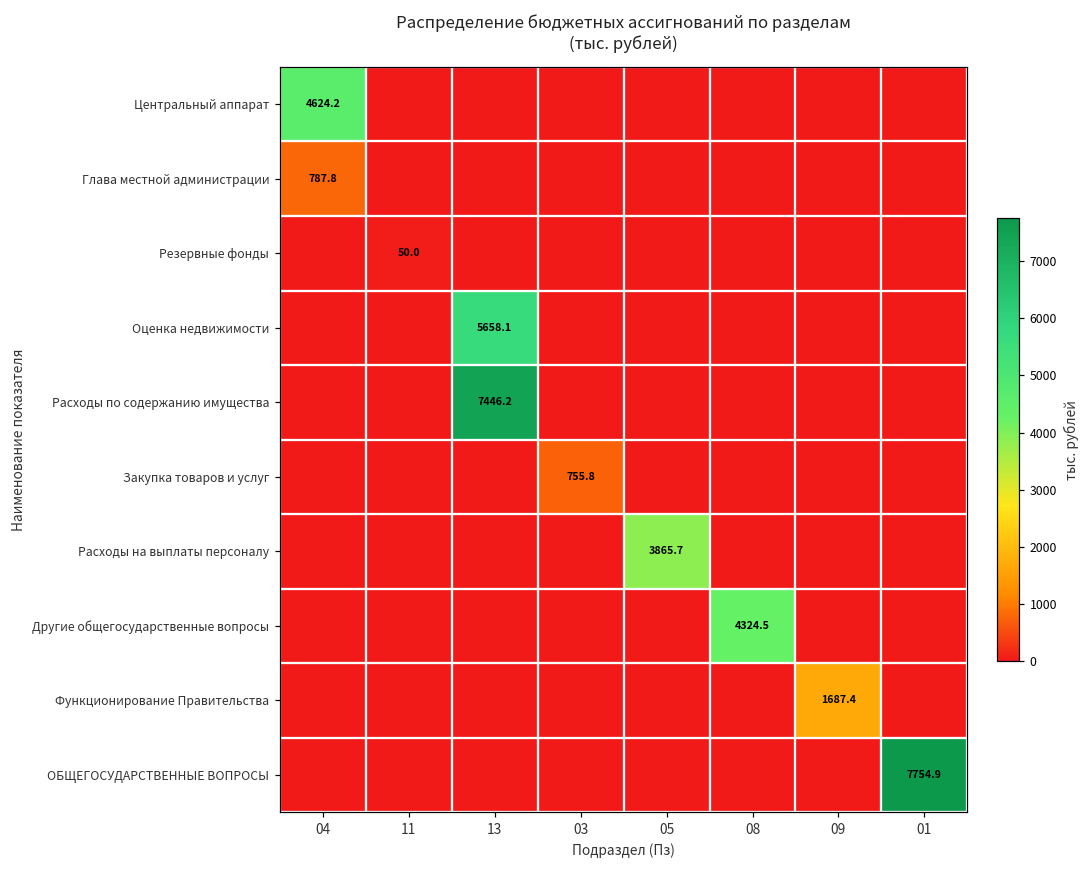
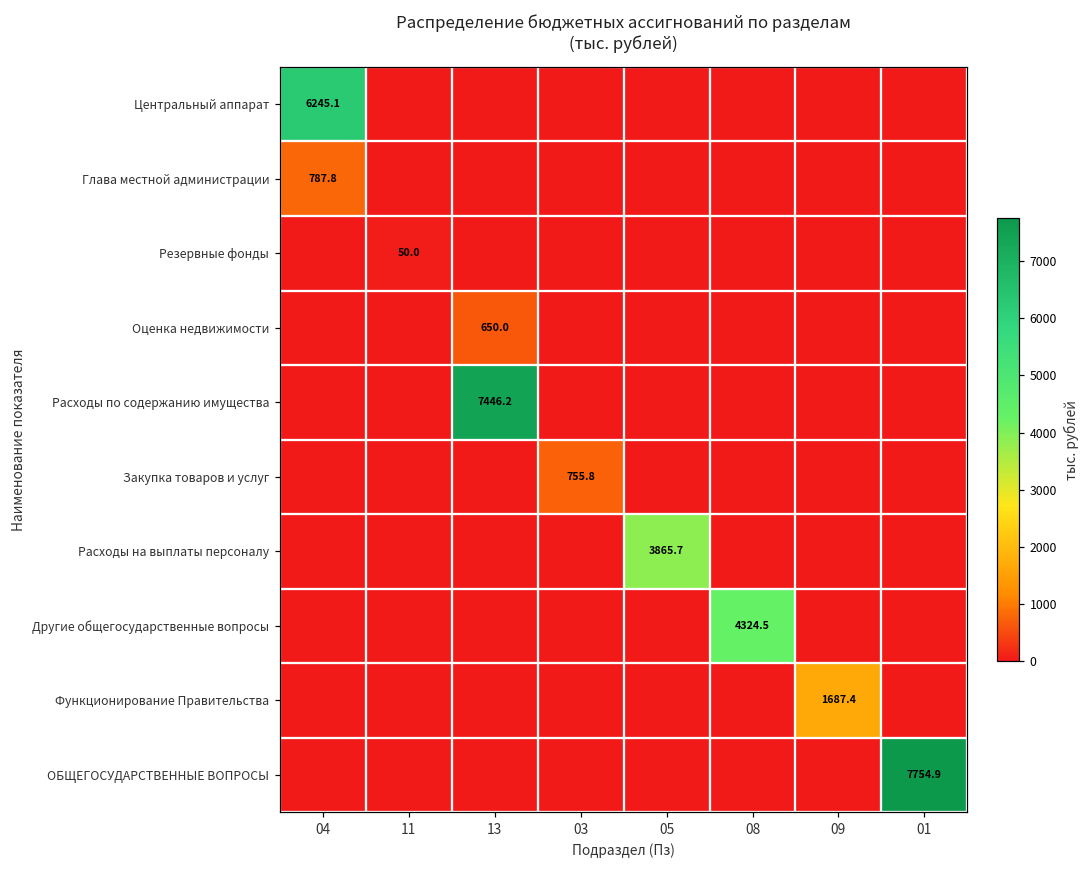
Центральный аппарат, 04: 4624.2 -> 6245.1
Оценка недвижимости, 13: 5658.1 -> 650.0
